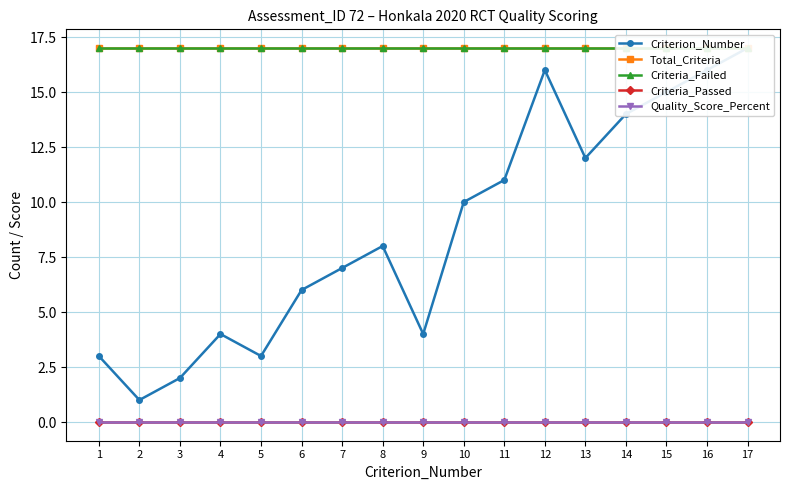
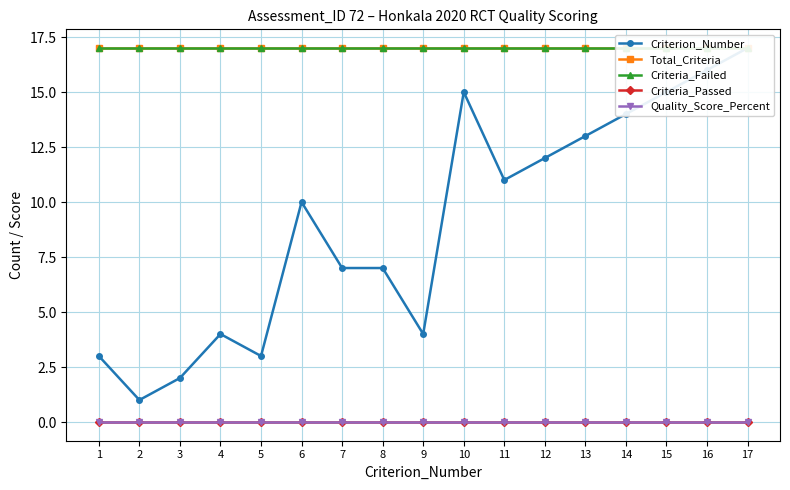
Criterion_Number, 6: 6 -> 10
Criterion_Number, 8: 8 -> 7
Criterion_Number, 10: 10 -> 15
Criterion_Number, 12: 16 -> 12
Criterion_Number, 13: 12 -> 13
